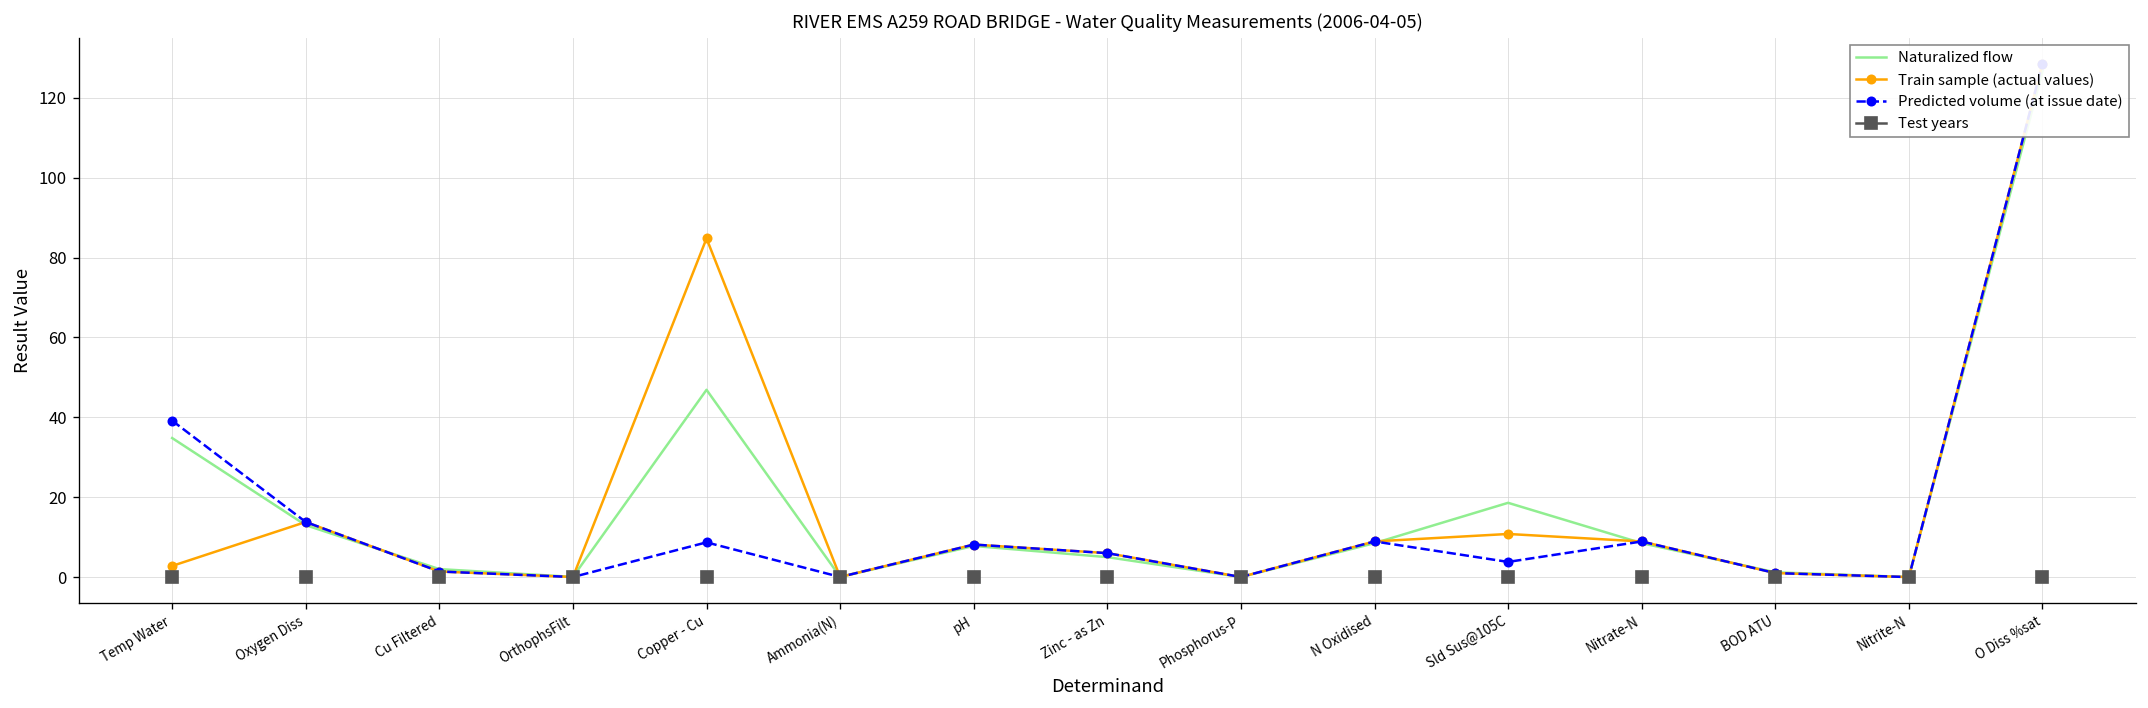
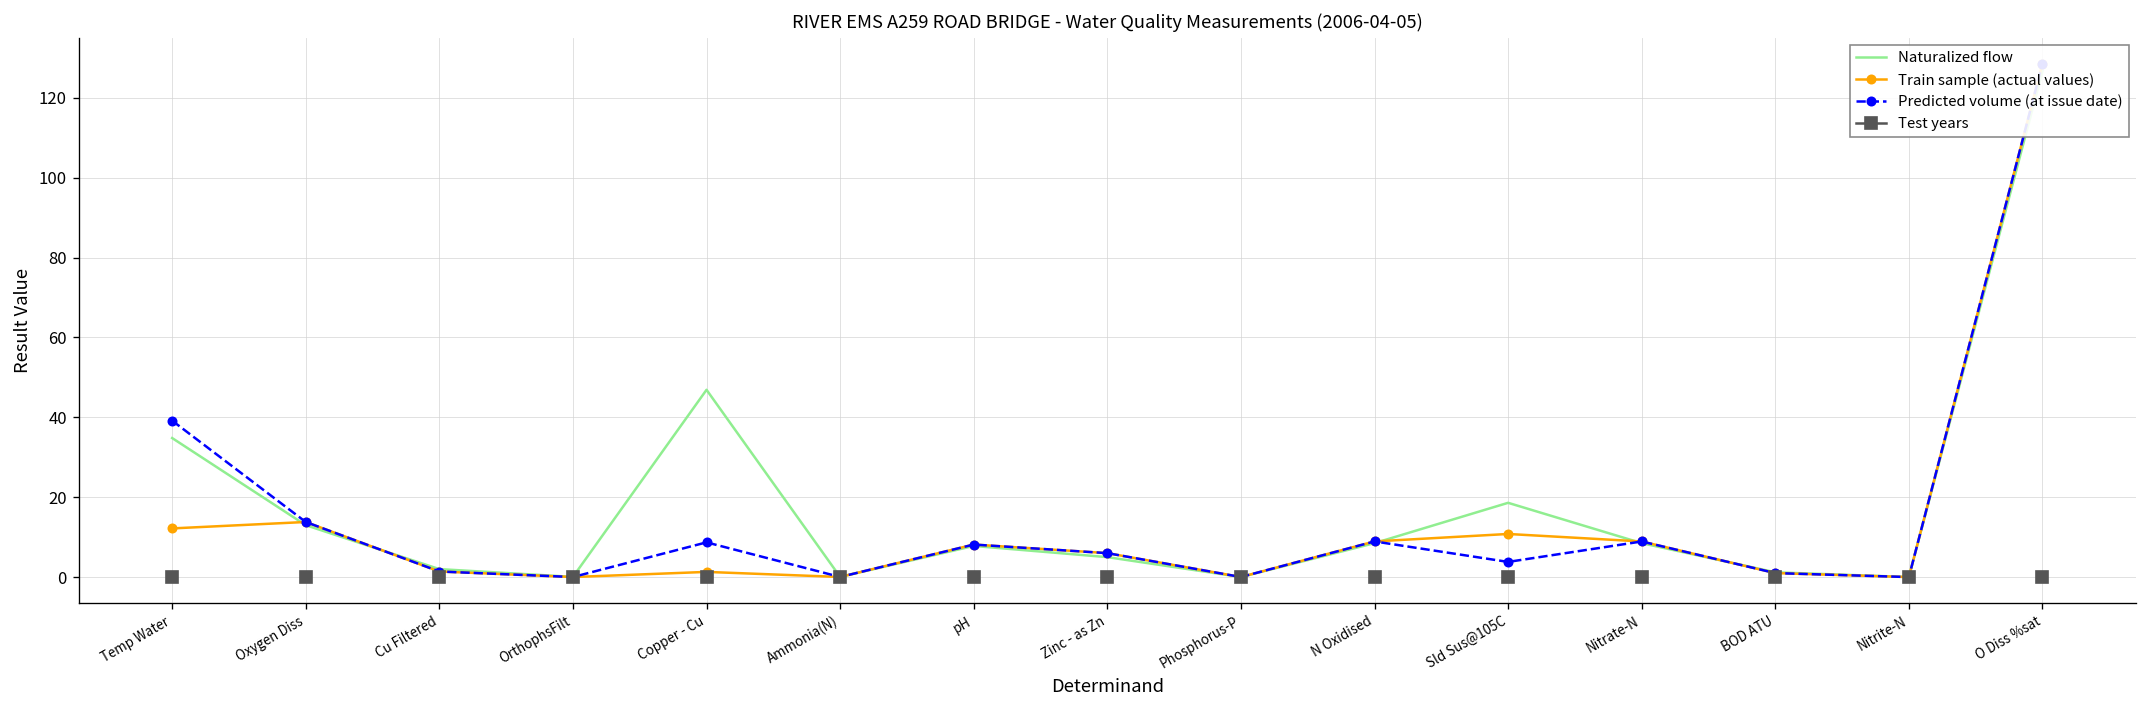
Train sample (actual values), Temp Water: 3 -> 12
Train sample (actual values), Copper - Cu: 85 -> 1
